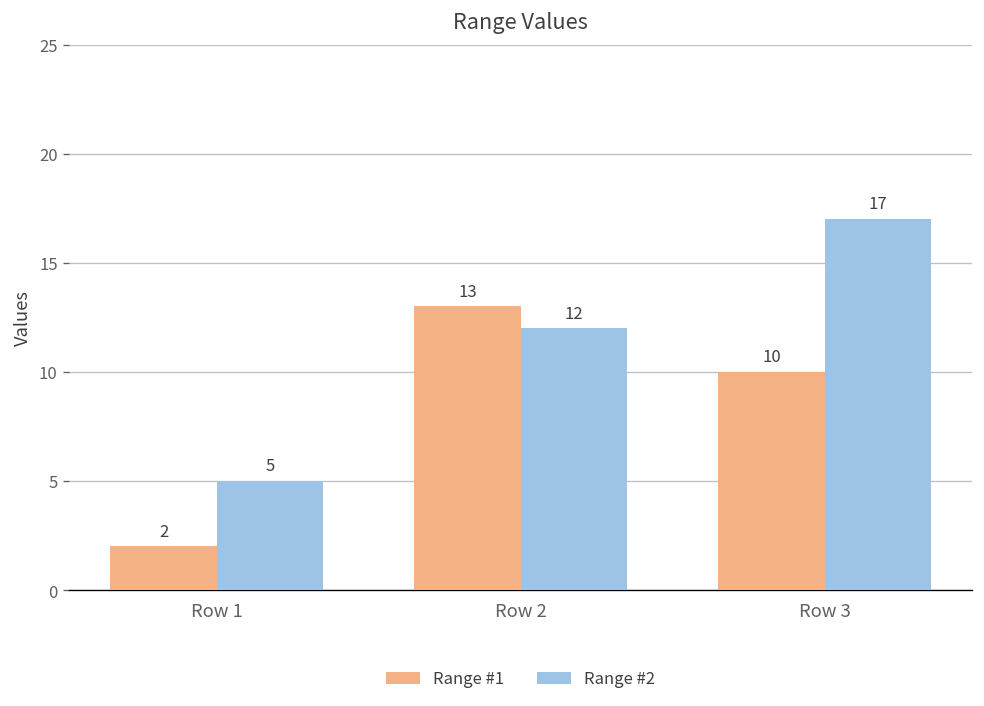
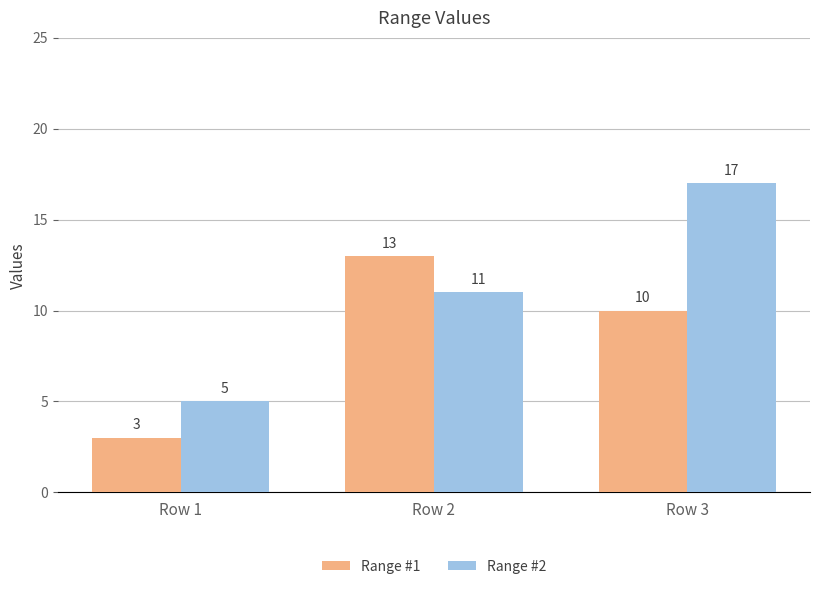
Range #1, Row 1: 2 -> 3
Range #2, Row 2: 12 -> 11
